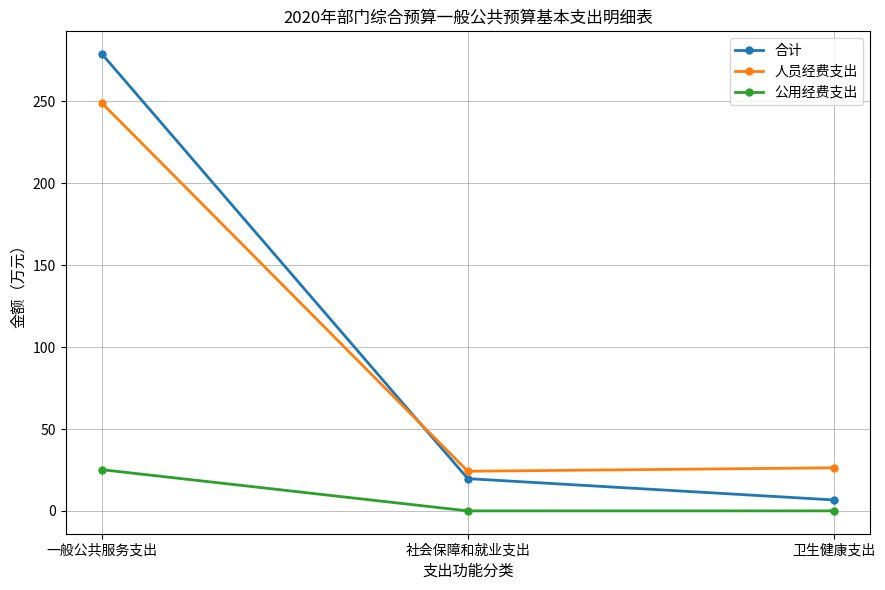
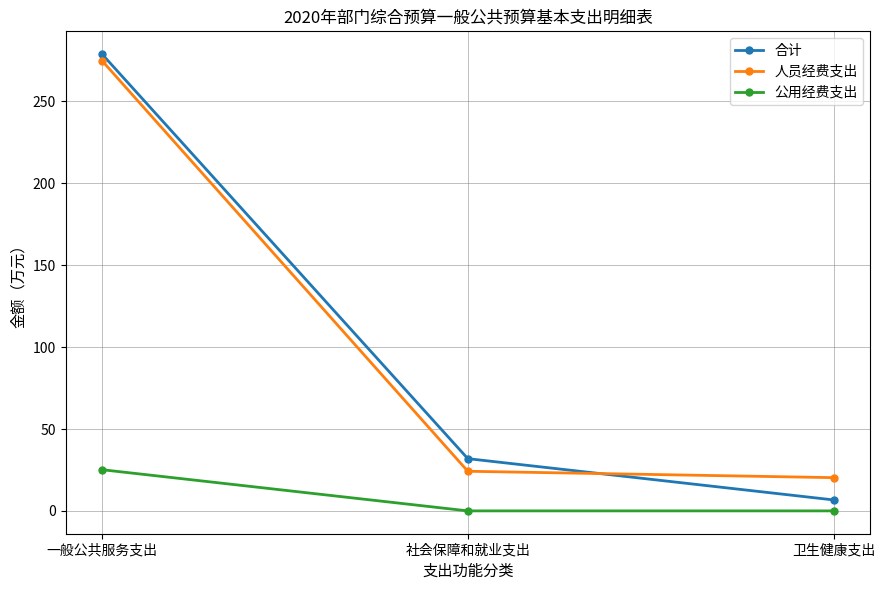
人员经费支出, 一般公共服务支出: 249 -> 275
合计, 社会保障和就业支出: 20 -> 32
人员经费支出, 卫生健康支出: 26 -> 20
